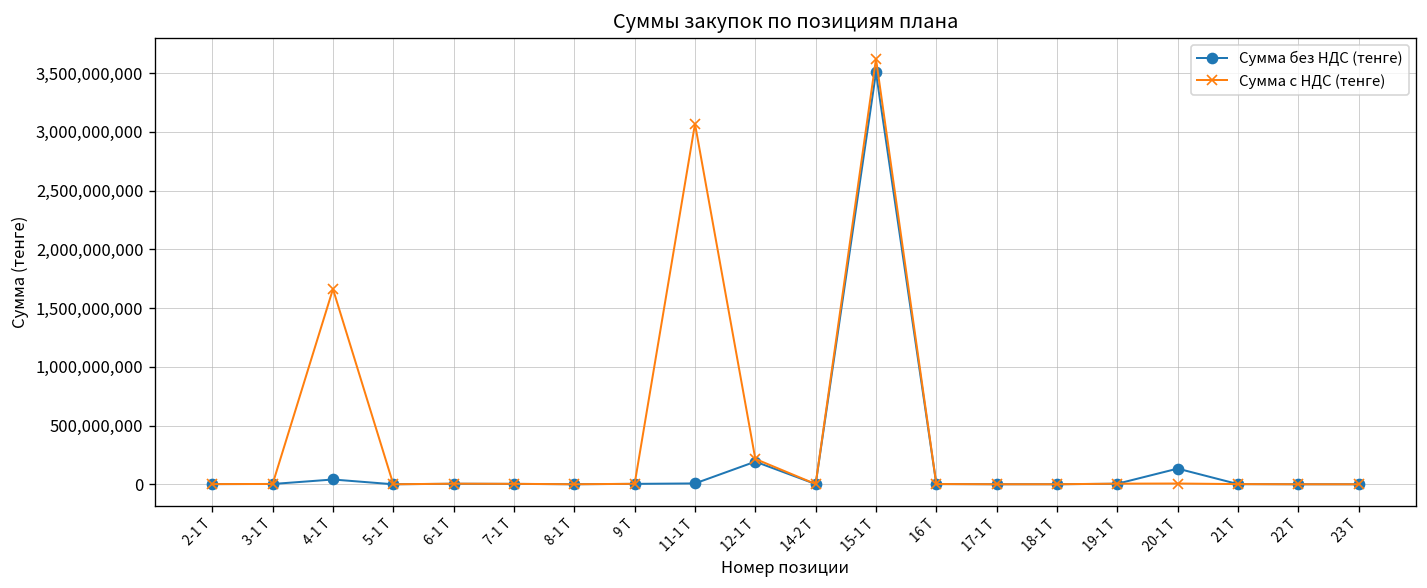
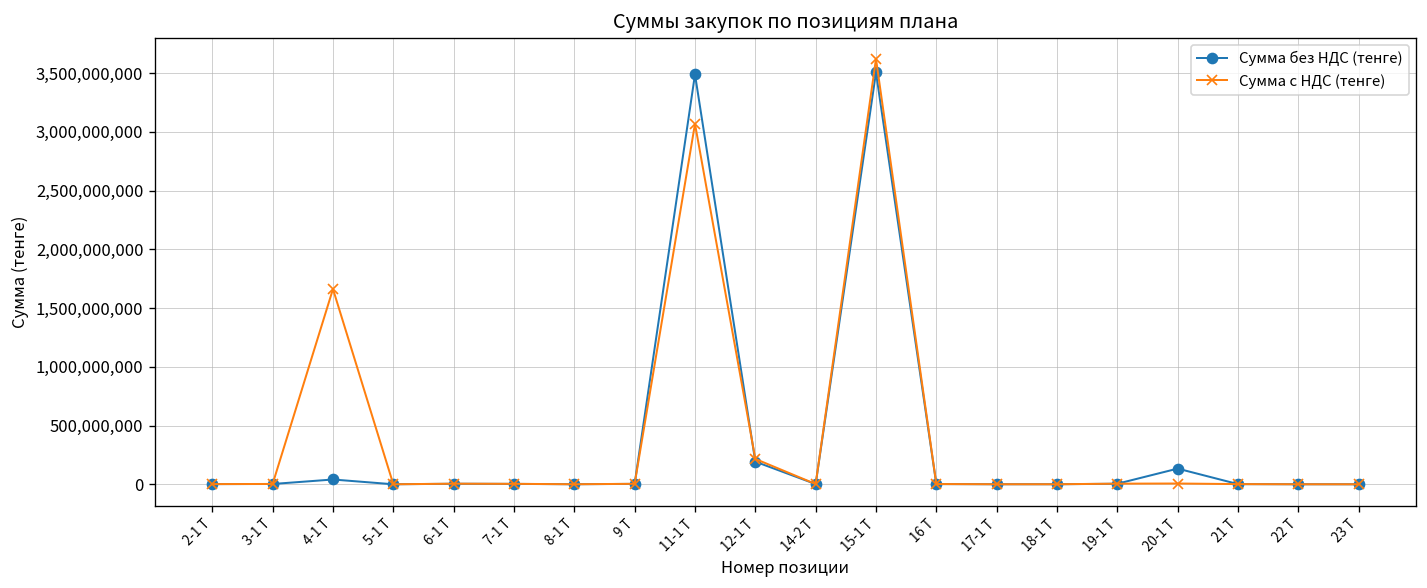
Сумма без НДС (тенге), 11-1 Т: 0 -> 3,500,000,000
